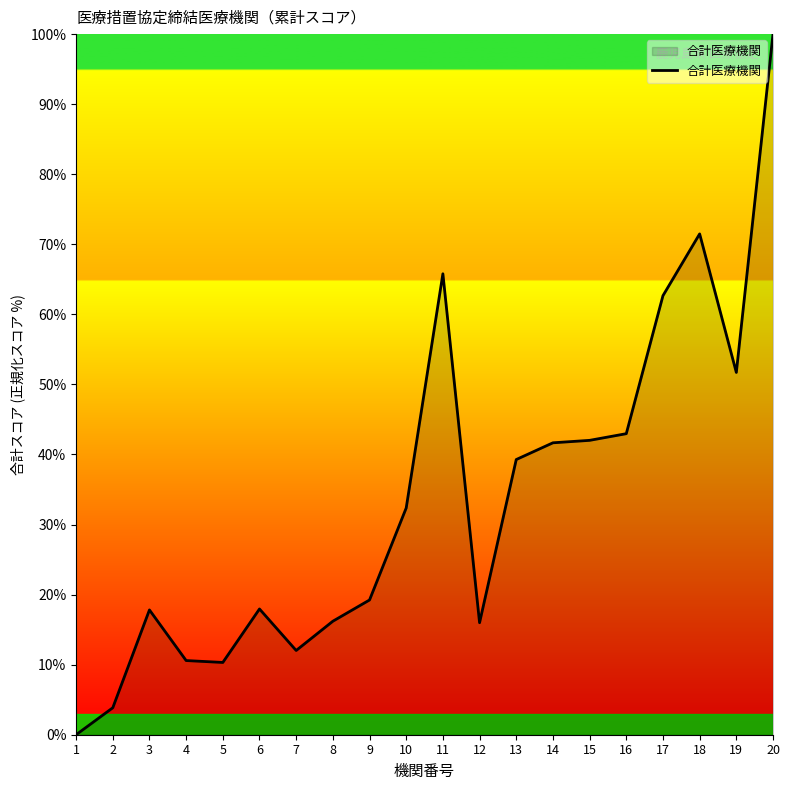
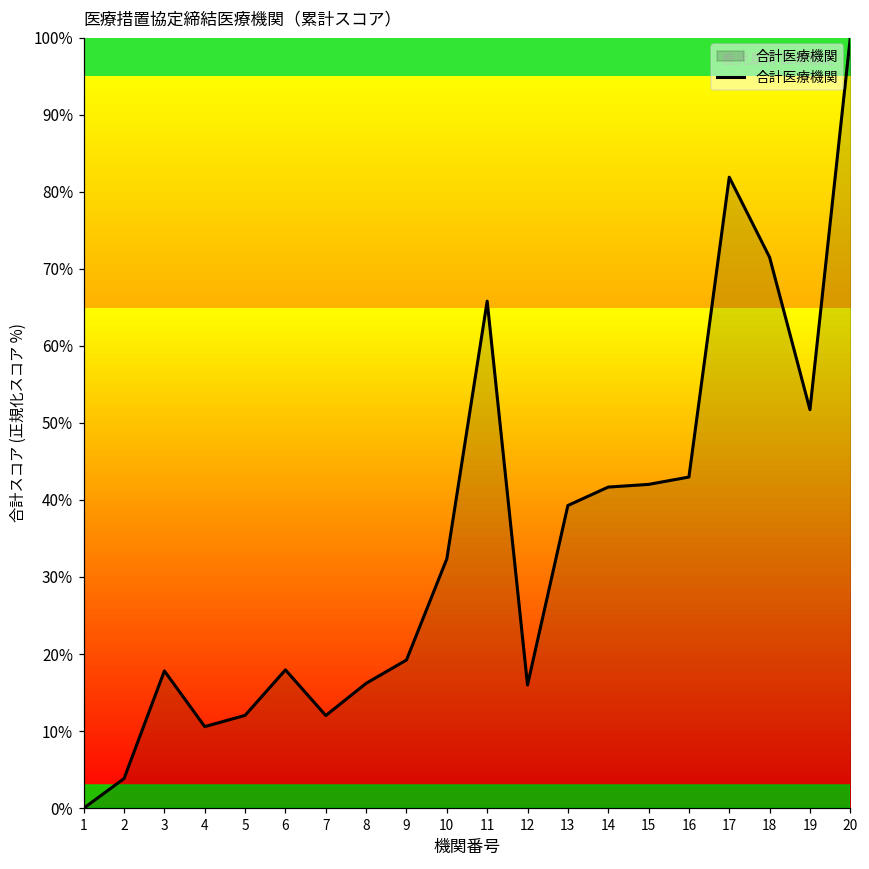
5: 10% -> 12%
17: 63% -> 82%
